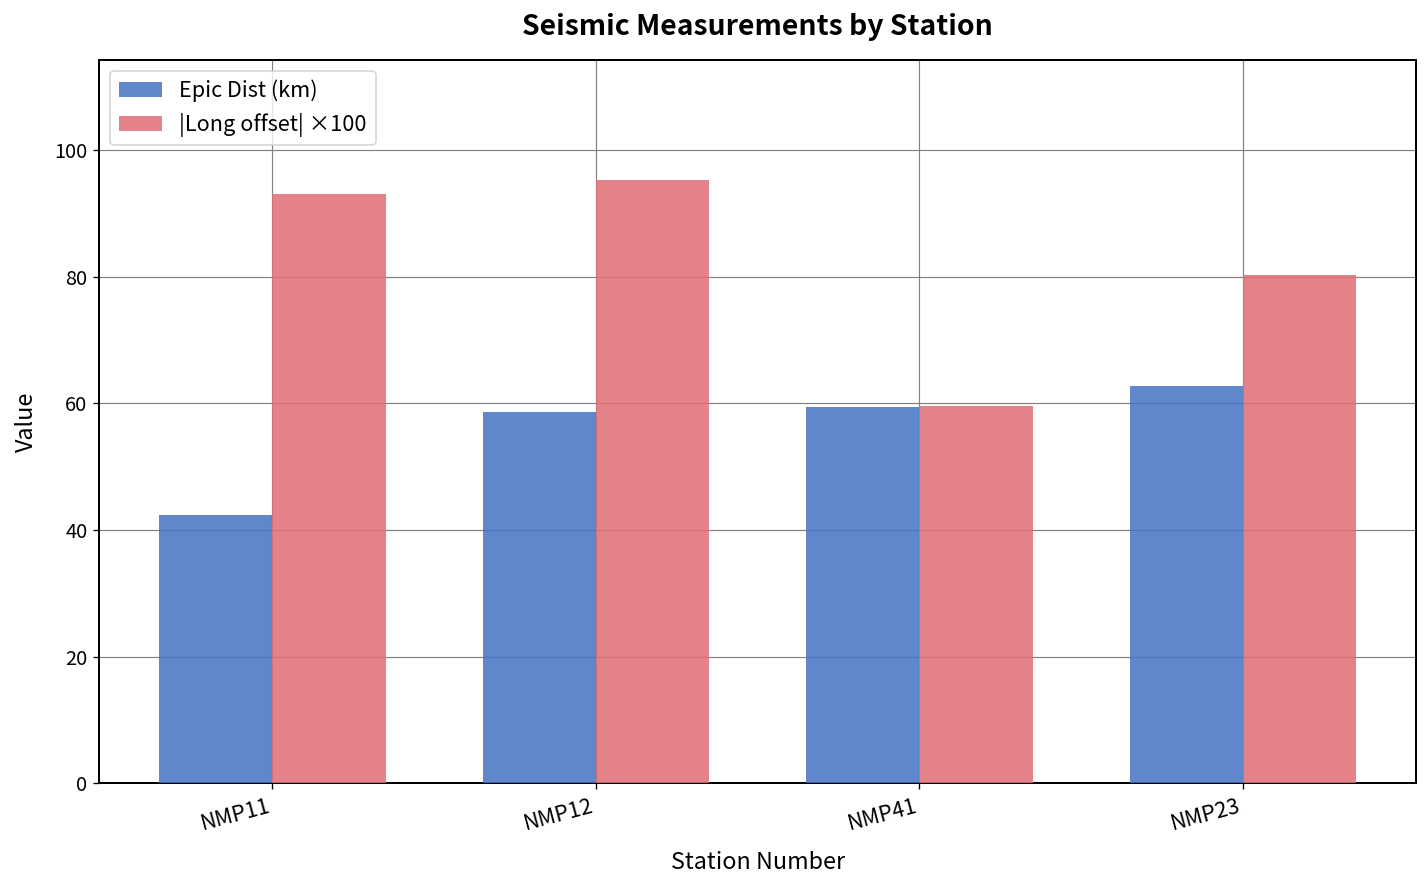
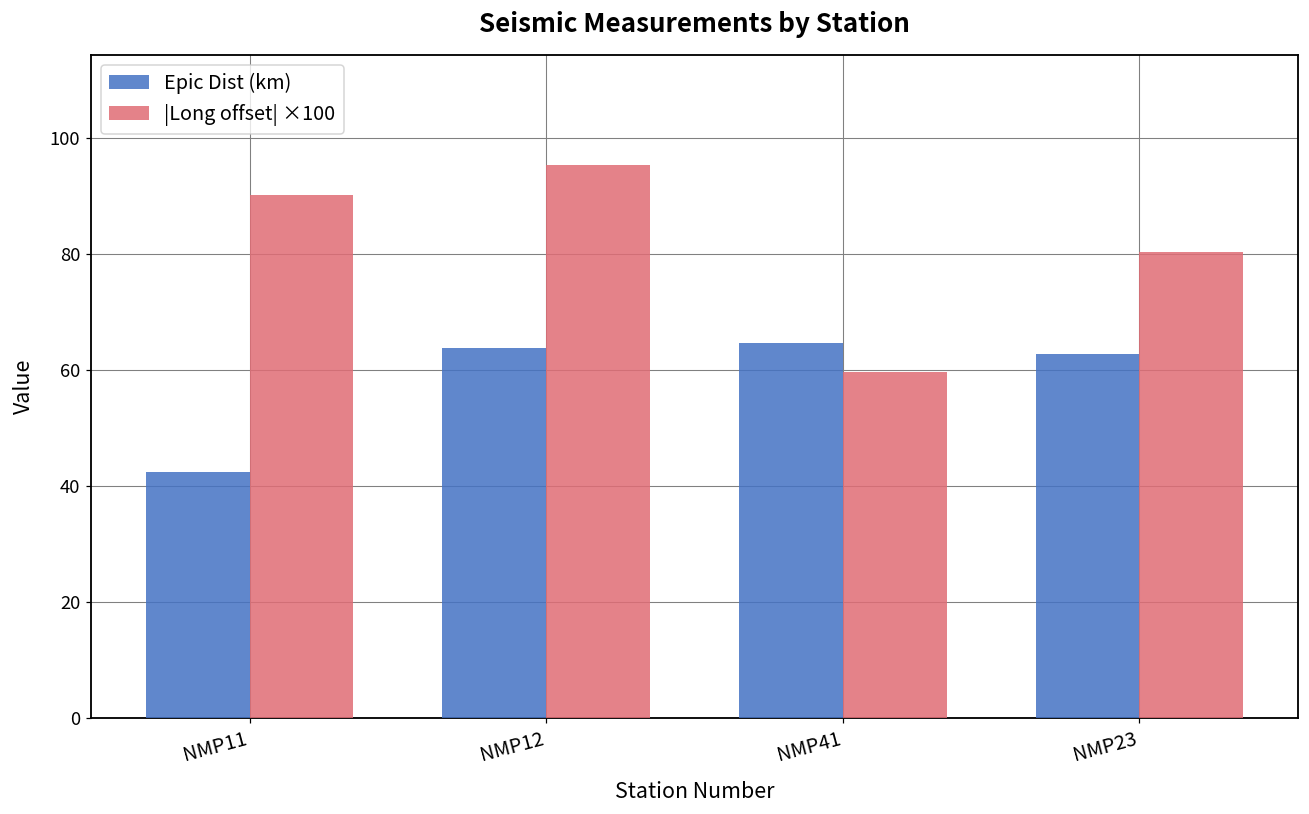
|Long offset| ×100, NMP11: 93 -> 90
Epic Dist (km), NMP12: 59 -> 64
Epic Dist (km), NMP41: 59 -> 65
